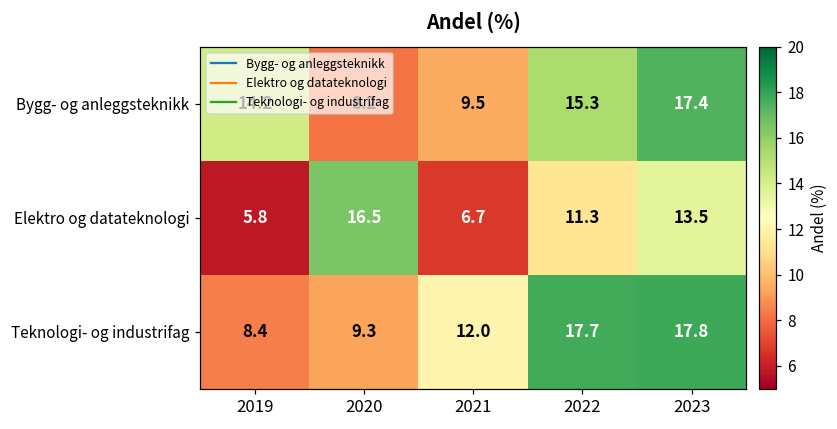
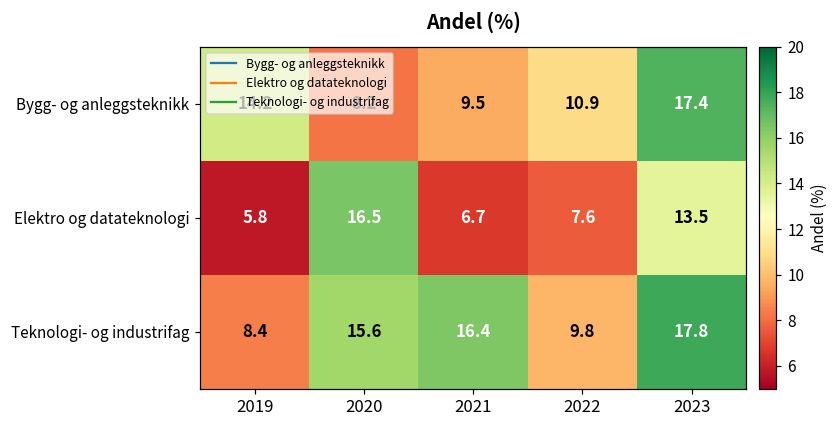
Bygg- og anleggsteknikk, 2022: 15.3 -> 10.9
Elektro og datateknologi, 2022: 11.3 -> 7.6
Teknologi- og industrifag, 2020: 9.3 -> 15.6
Teknologi- og industrifag, 2021: 12.0 -> 16.4
Teknologi- og industrifag, 2022: 17.7 -> 9.8
